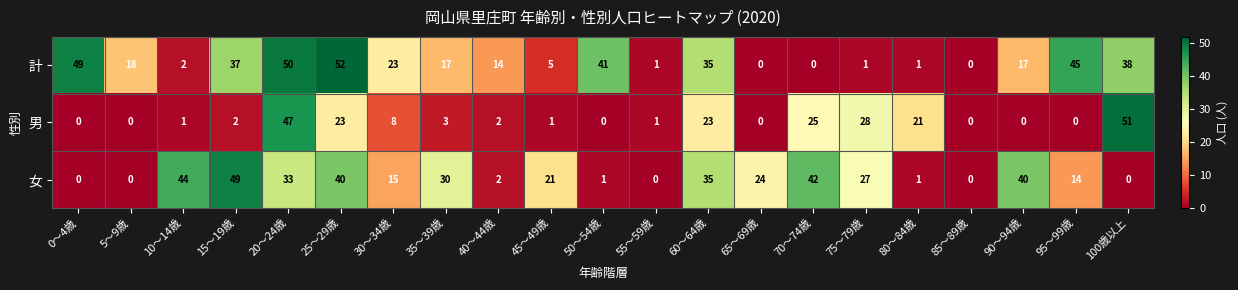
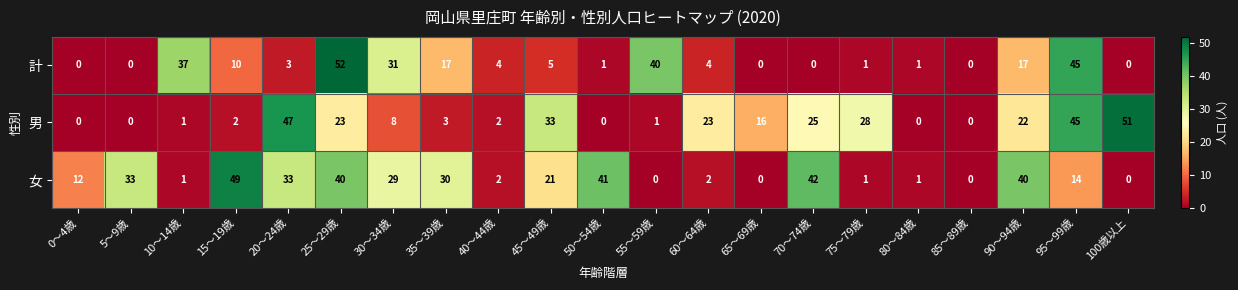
計, 0～4歳: 49 -> 0
計, 5～9歳: 18 -> 0
計, 10～14歳: 2 -> 37
計, 15～19歳: 37 -> 10
計, 20～24歳: 50 -> 3
計, 30～34歳: 23 -> 31
計, 40～44歳: 14 -> 4
計, 50～54歳: 41 -> 1
計, 55～59歳: 1 -> 40
計, 60～64歳: 35 -> 4
計, 100歳以上: 38 -> 0
男, 45～49歳: 1 -> 33
男, 65～69歳: 0 -> 16
男, 80～84歳: 21 -> 0
男, 90～94歳: 0 -> 22
男, 95～99歳: 0 -> 45
女, 0～4歳: 0 -> 12
女, 5～9歳: 0 -> 33
女, 10～14歳: 44 -> 1
女, 30～34歳: 15 -> 29
女, 50～54歳: 1 -> 41
女, 60～64歳: 35 -> 2
女, 65～69歳: 24 -> 0
女, 75～79歳: 27 -> 1
